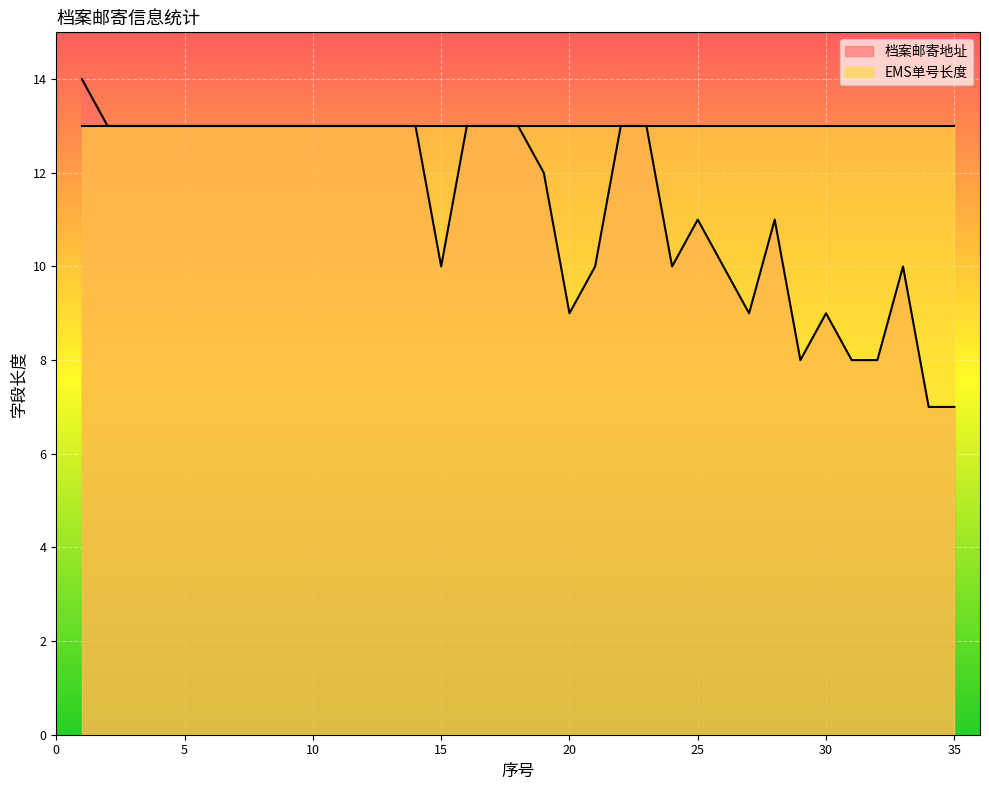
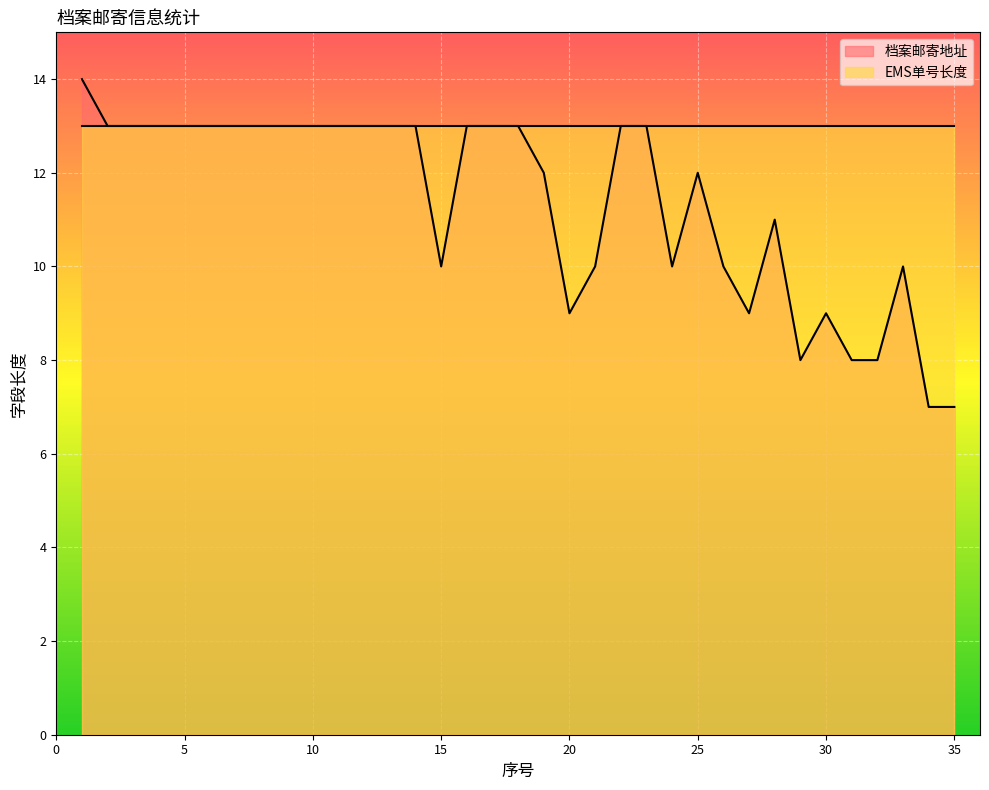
档案邮寄地址, 25: 11 -> 12
